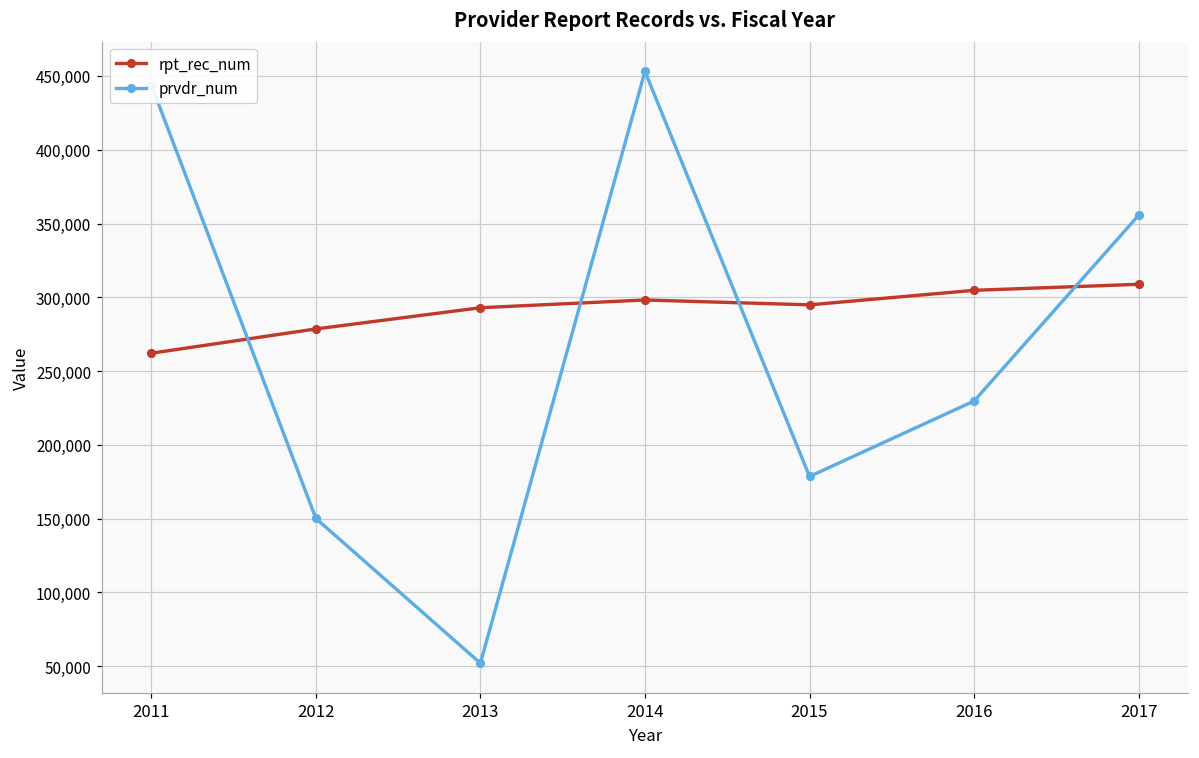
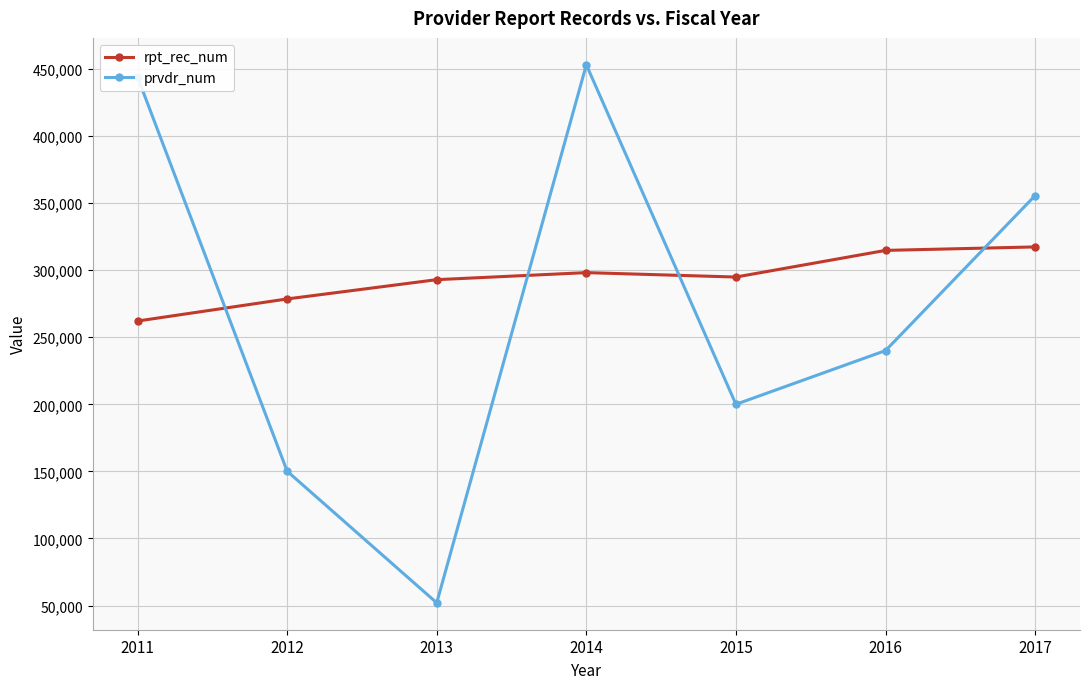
prvdr_num, 2015: 179,000 -> 200,000
rpt_rec_num, 2016: 305,000 -> 315,000
prvdr_num, 2016: 230,000 -> 240,000
rpt_rec_num, 2017: 309,000 -> 317,000
